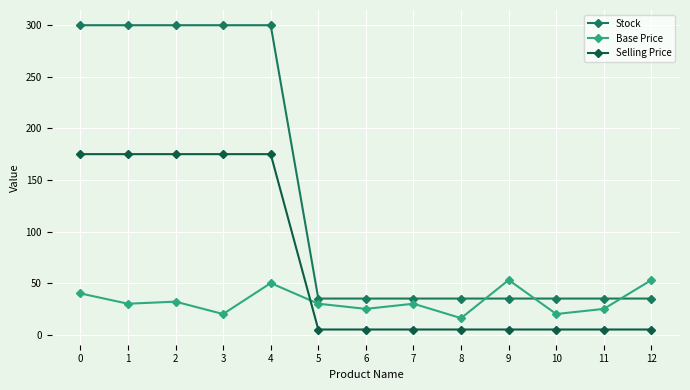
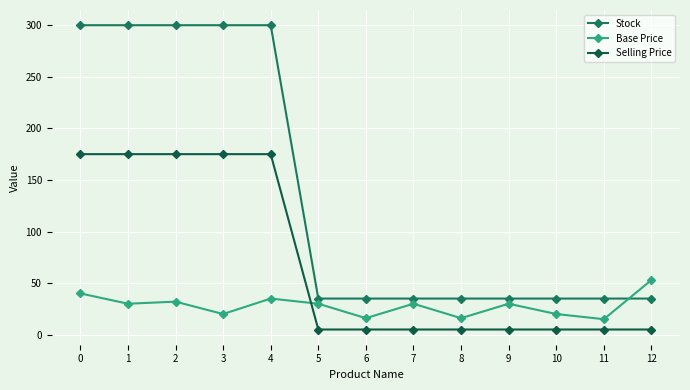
Base Price, 4: 50 -> 35
Base Price, 6: 25 -> 16
Base Price, 9: 53 -> 30
Base Price, 11: 25 -> 15
